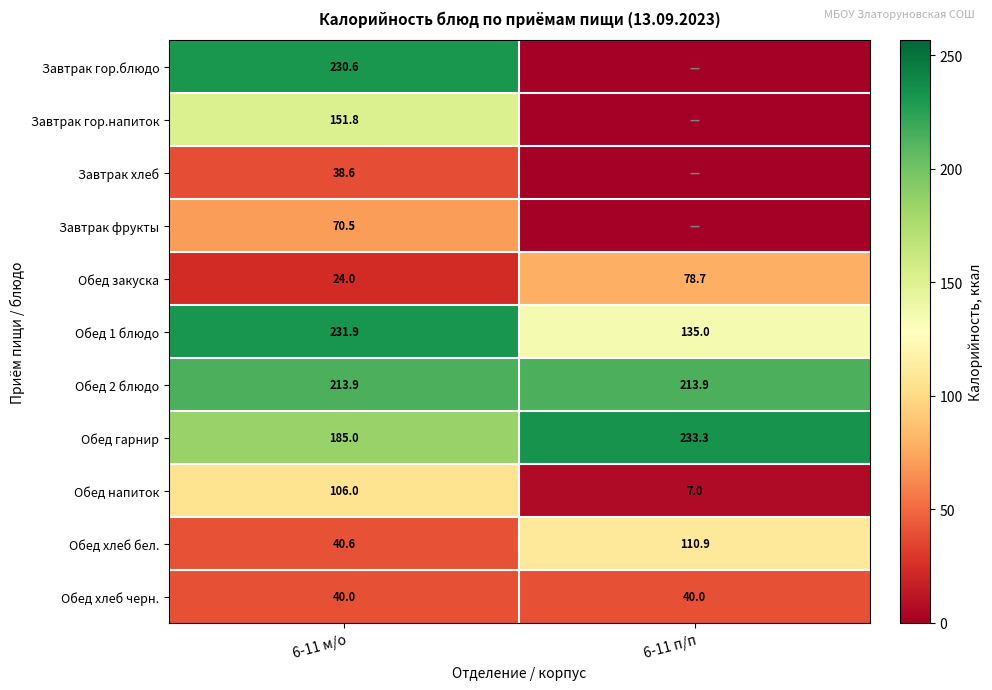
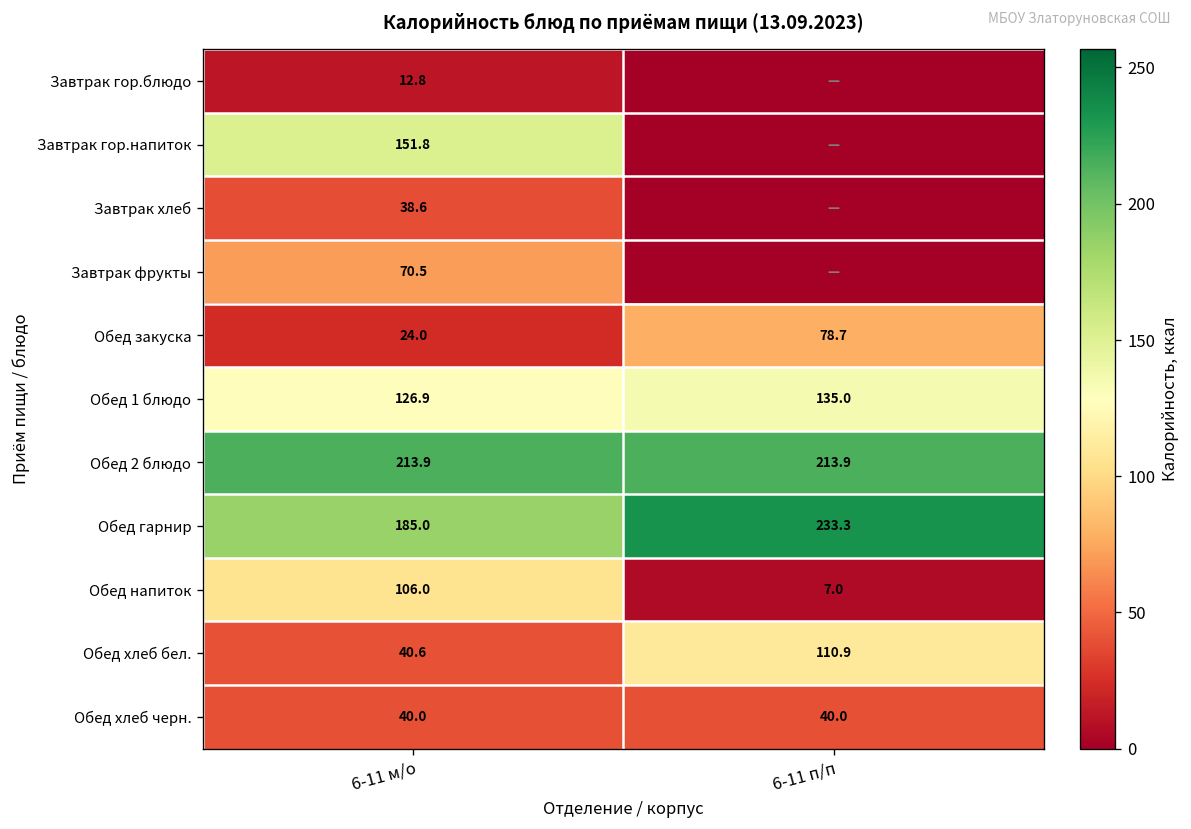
Завтрак гор.блюдо, 6-11 м/о: 230.6 -> 12.8
Обед 1 блюдо, 6-11 м/о: 231.9 -> 126.9
